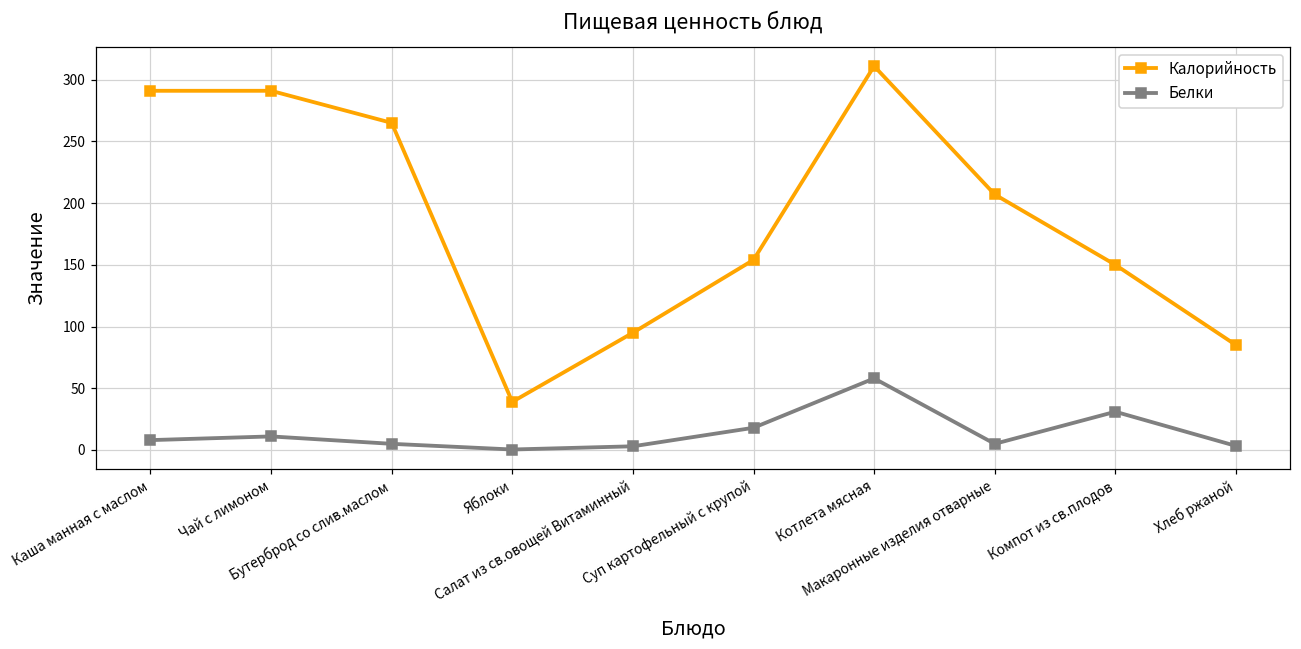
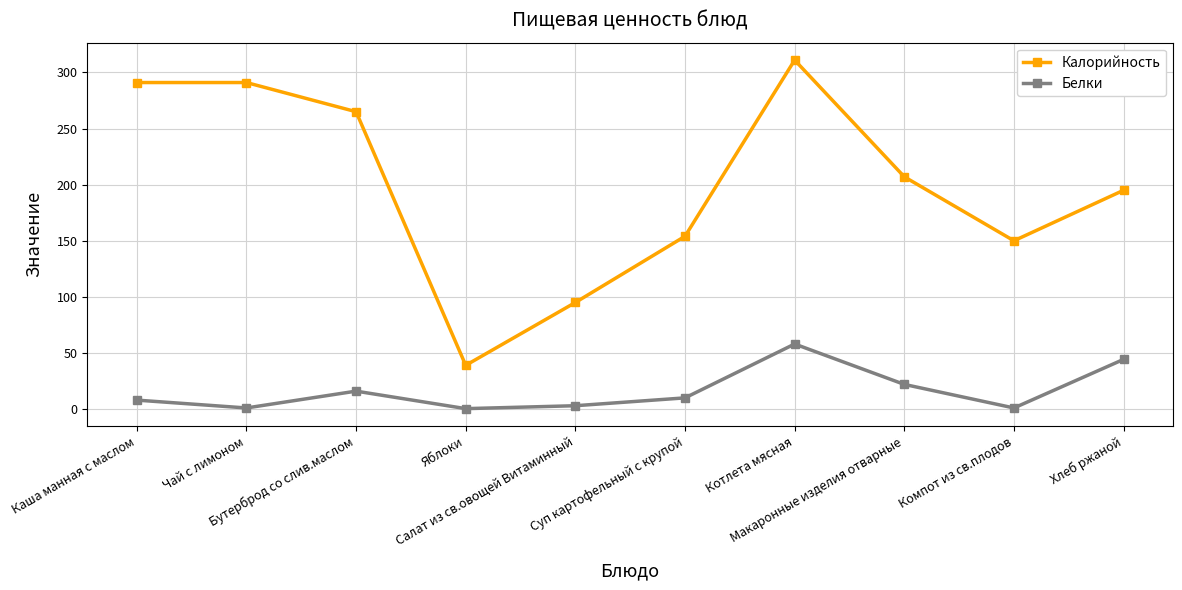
Белки, Чай с лимоном: 11 -> 1
Белки, Бутерброд со слив.маслом: 5 -> 16
Белки, Суп картофельный с крупой: 18 -> 10
Белки, Макаронные изделия отварные: 5 -> 22
Белки, Компот из св.плодов: 31 -> 1
Калорийность, Хлеб ржаной: 85 -> 195
Белки, Хлеб ржаной: 3 -> 44
